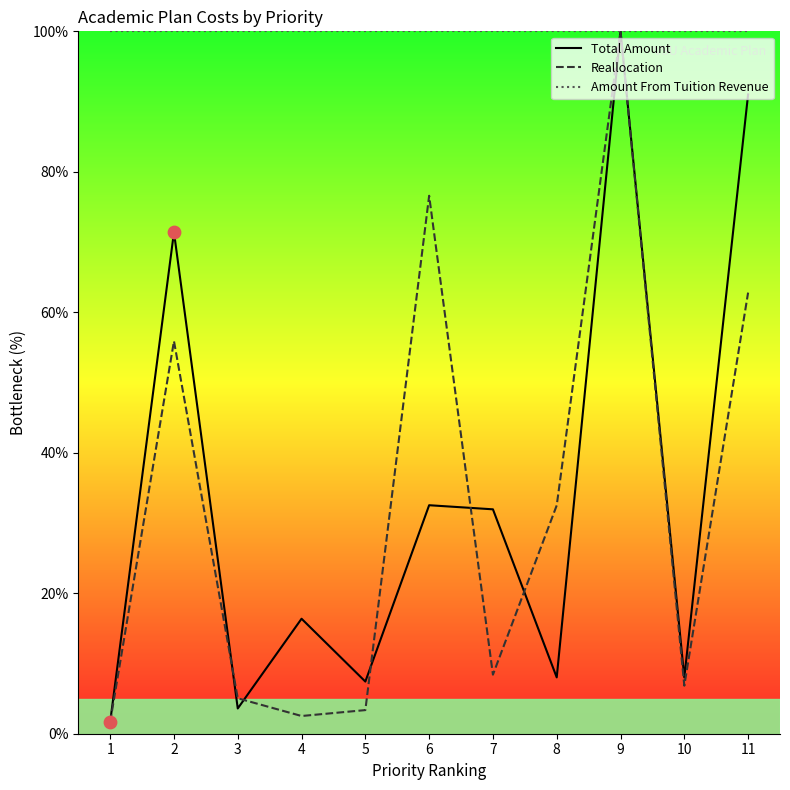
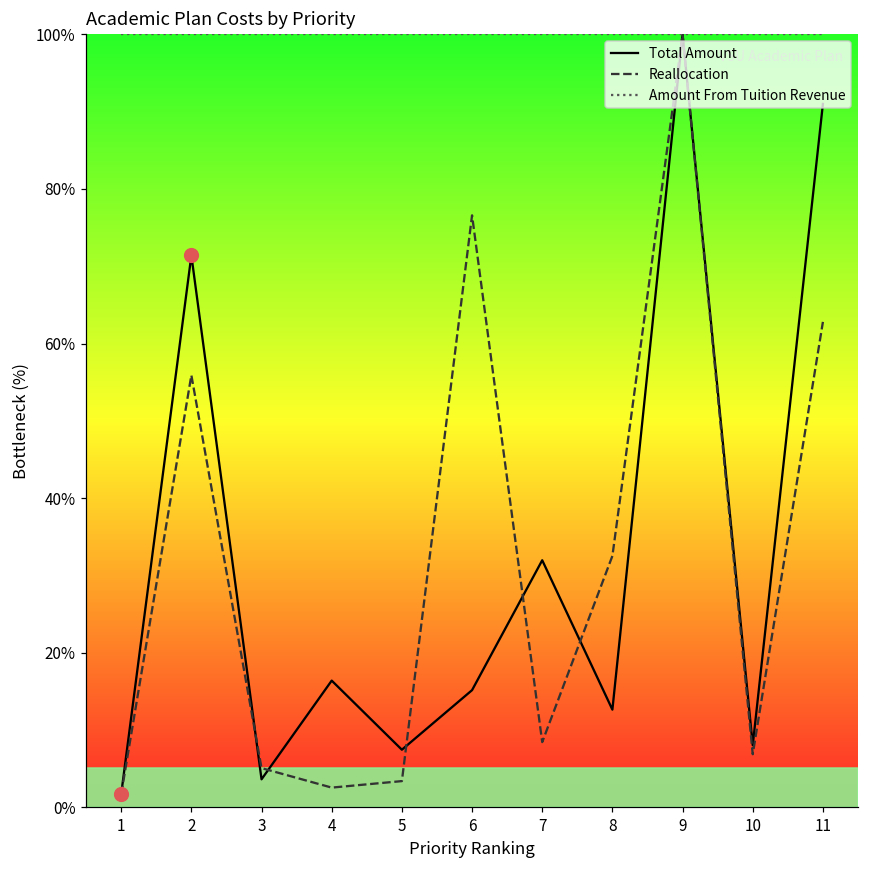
Total Amount, 6: 33% -> 15%
Total Amount, 8: 8% -> 13%
